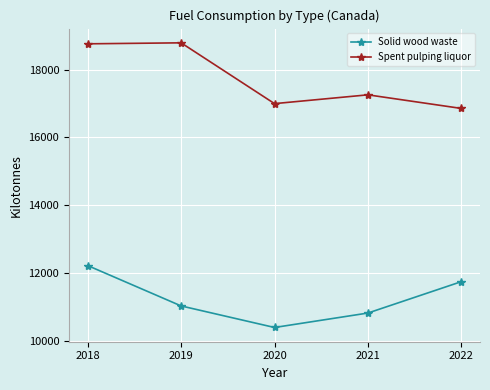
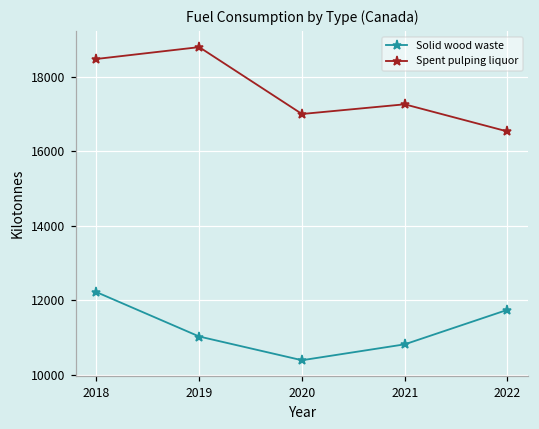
Spent pulping liquor, 2018: 18800 -> 18500
Spent pulping liquor, 2022: 16900 -> 16500
